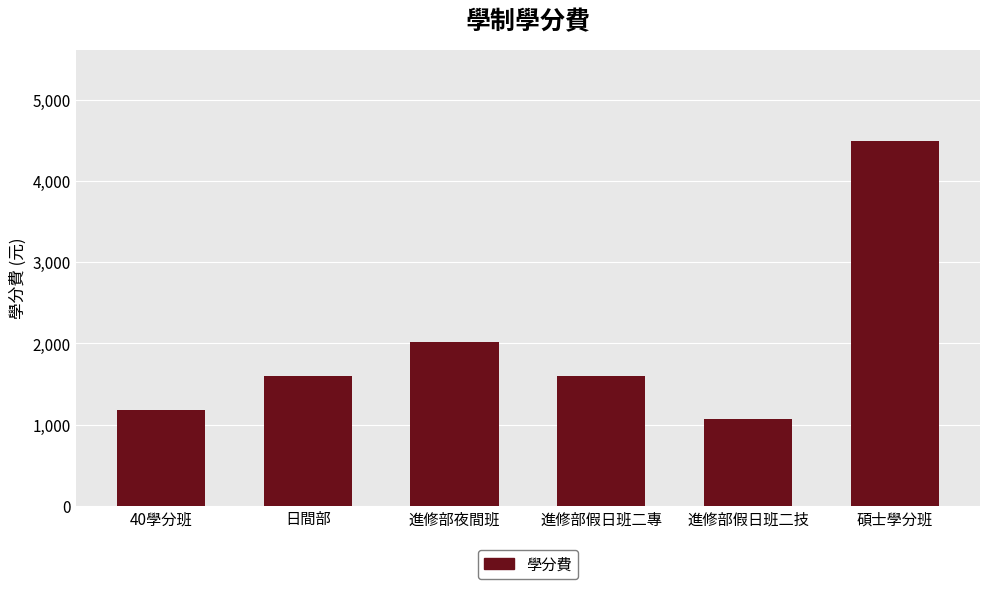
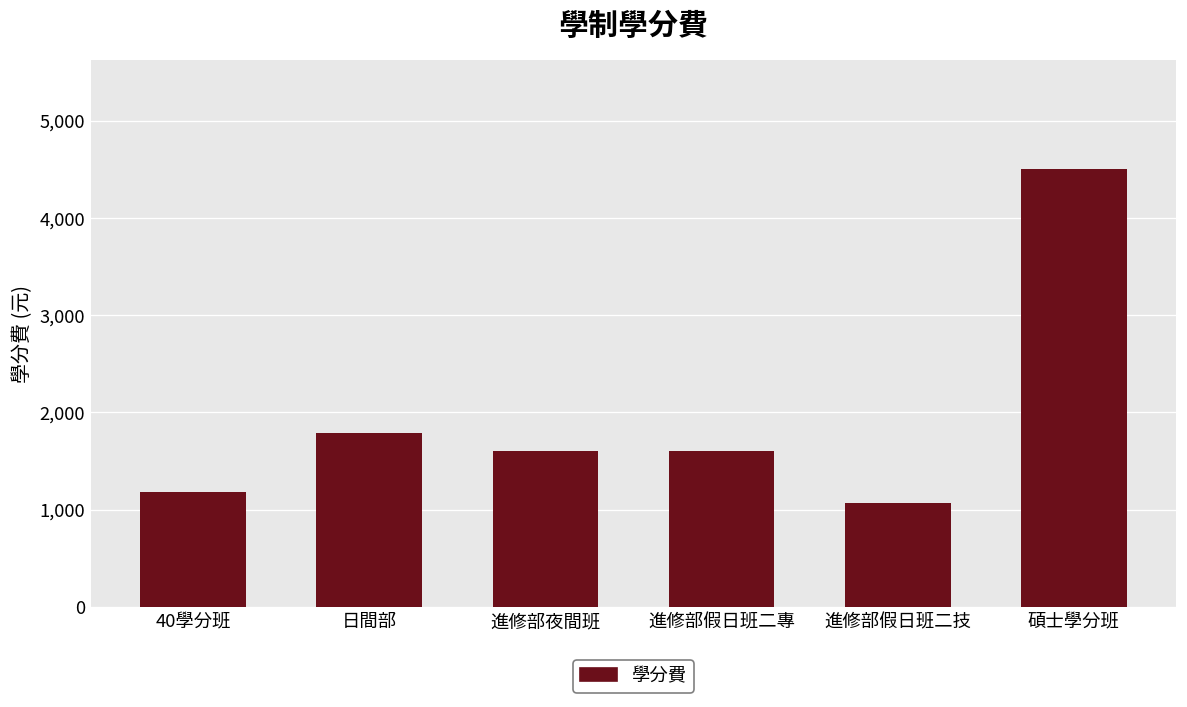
日間部: 1,600 -> 1,800
進修部夜間班: 2,000 -> 1,600
